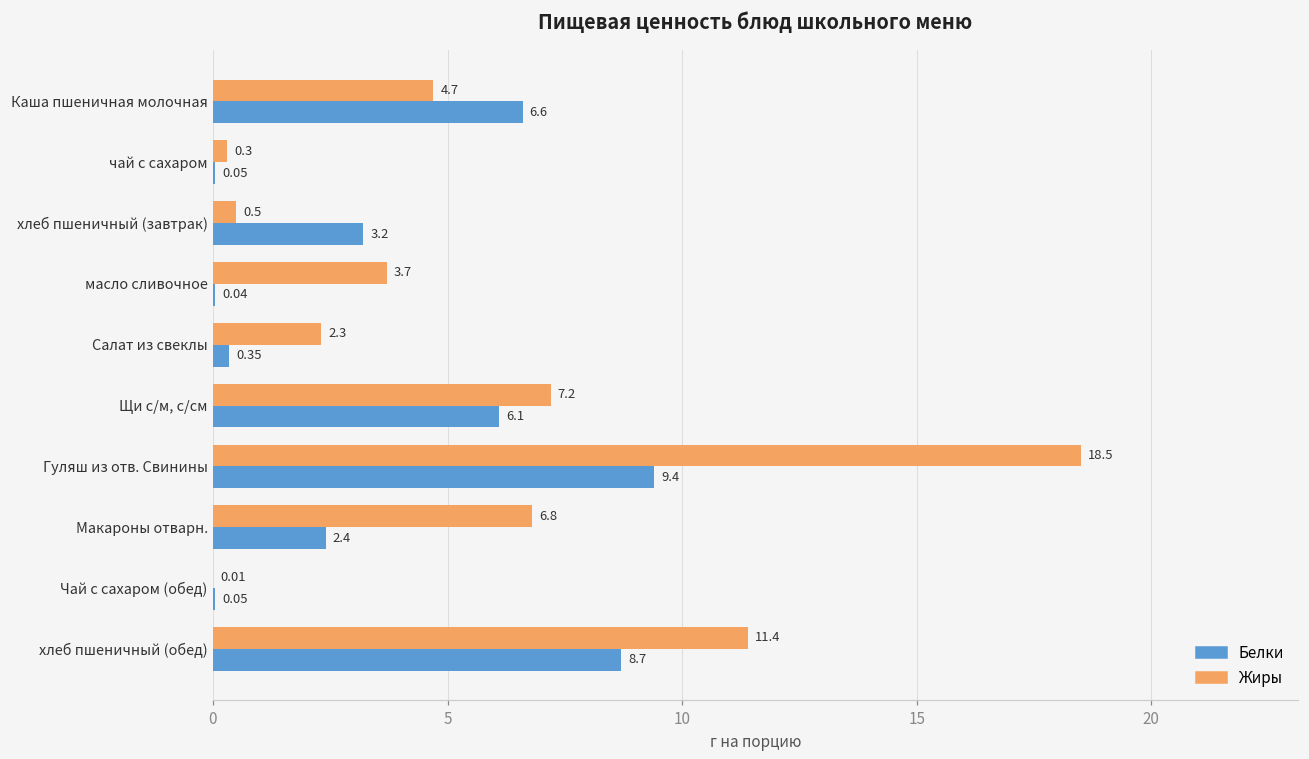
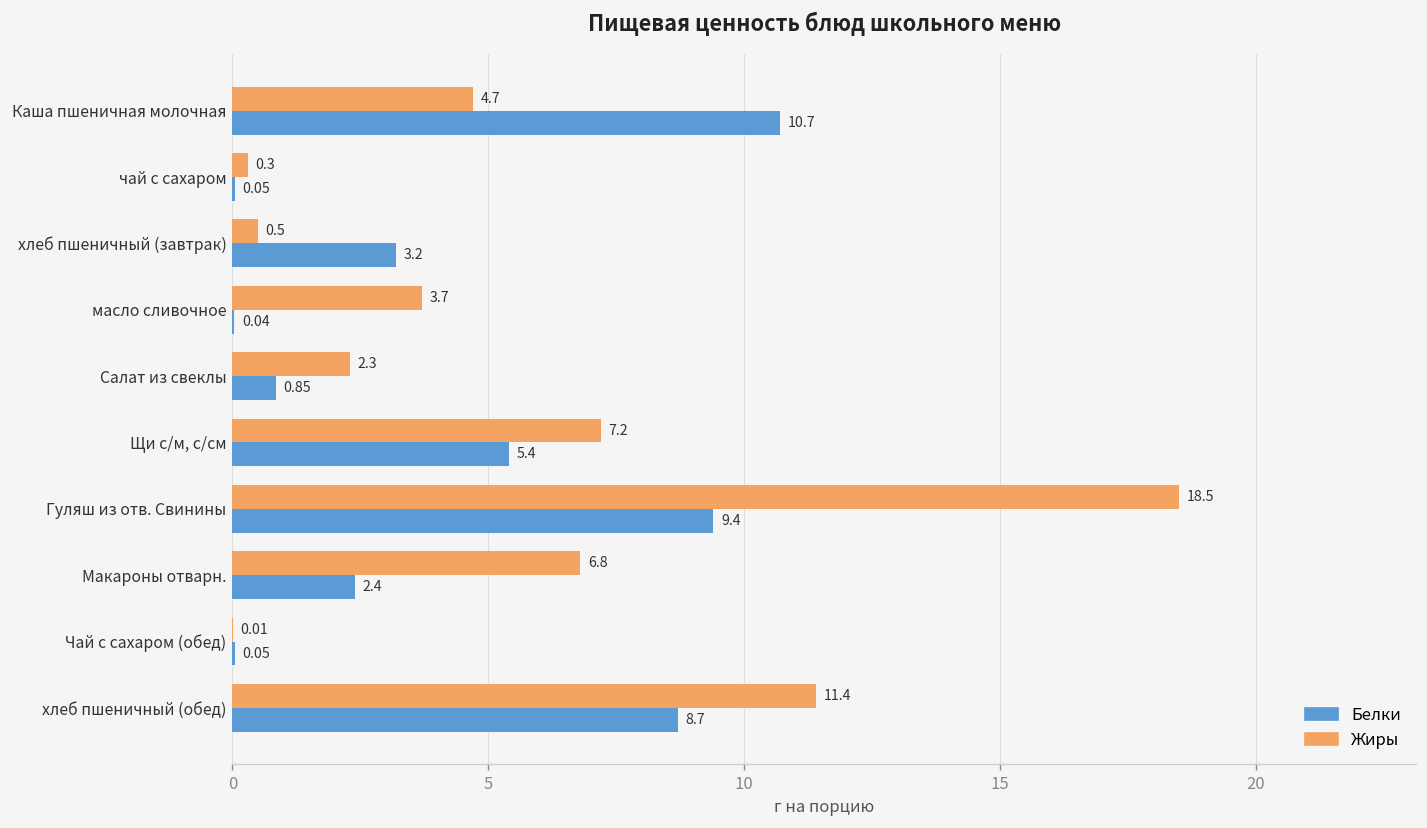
Белки, Каша пшеничная молочная: 6.6 -> 10.7
Белки, Салат из свеклы: 0.35 -> 0.85
Белки, Щи с/м, с/см: 6.1 -> 5.4
